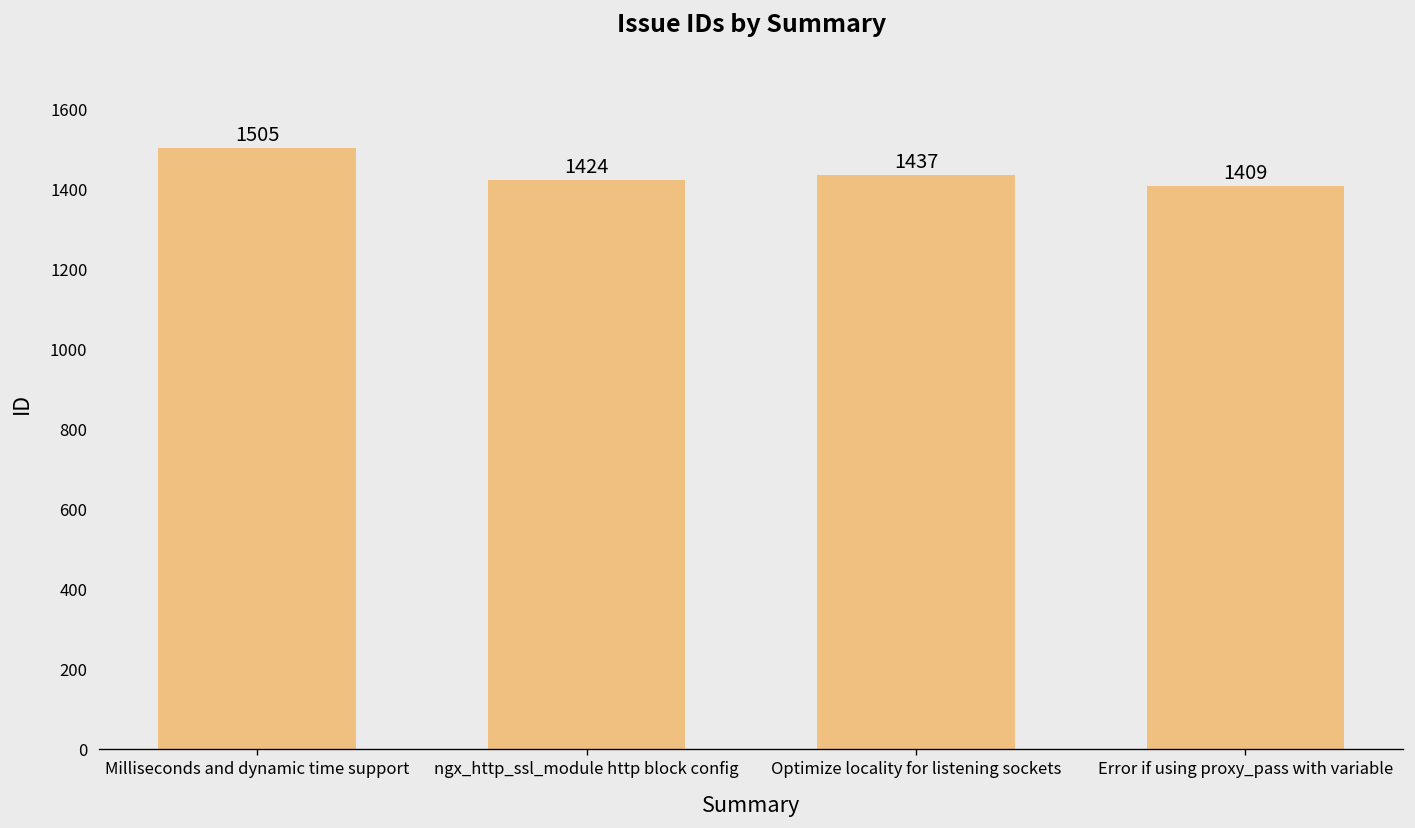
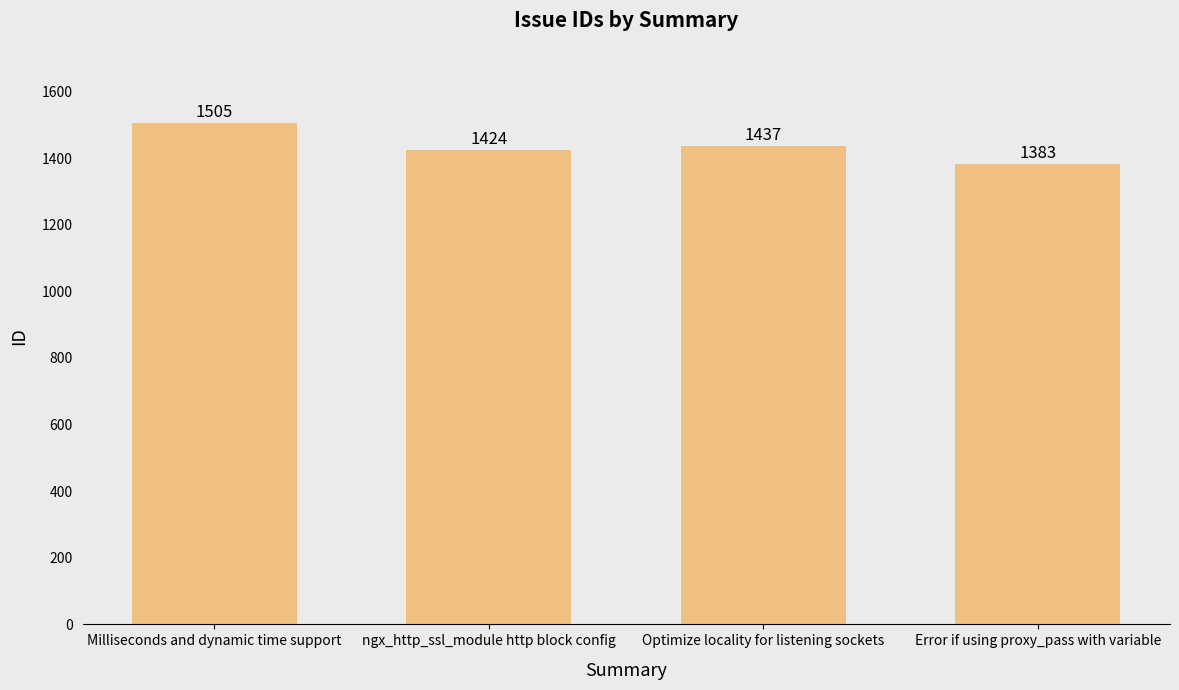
Error if using proxy_pass with variable: 1409 -> 1383
